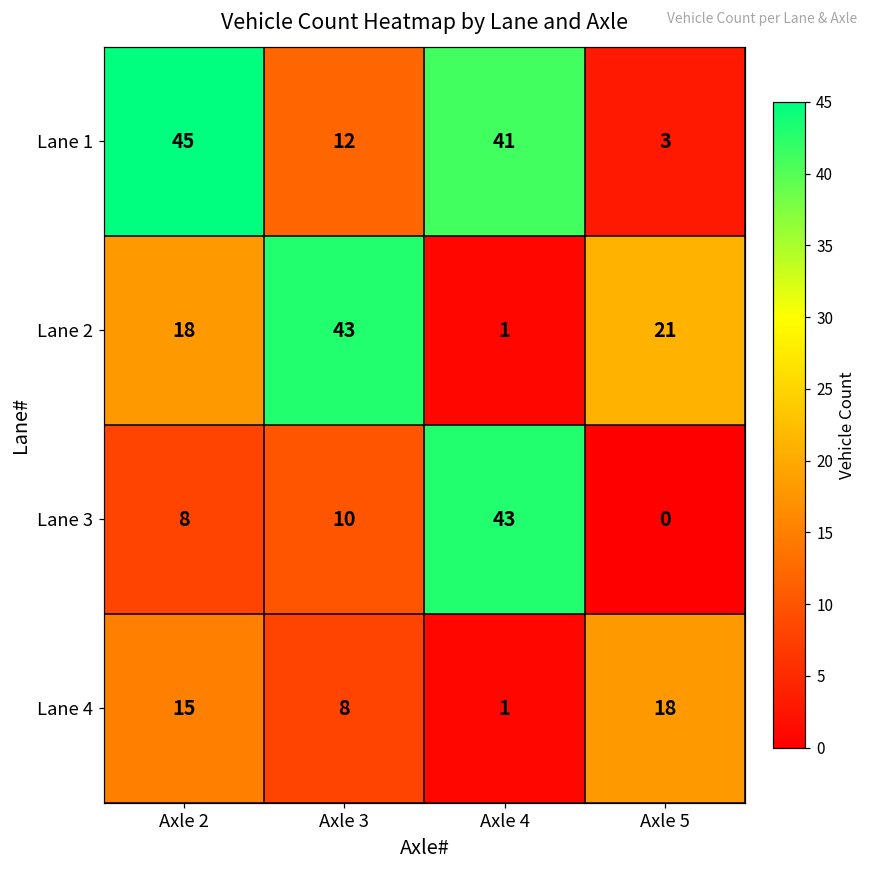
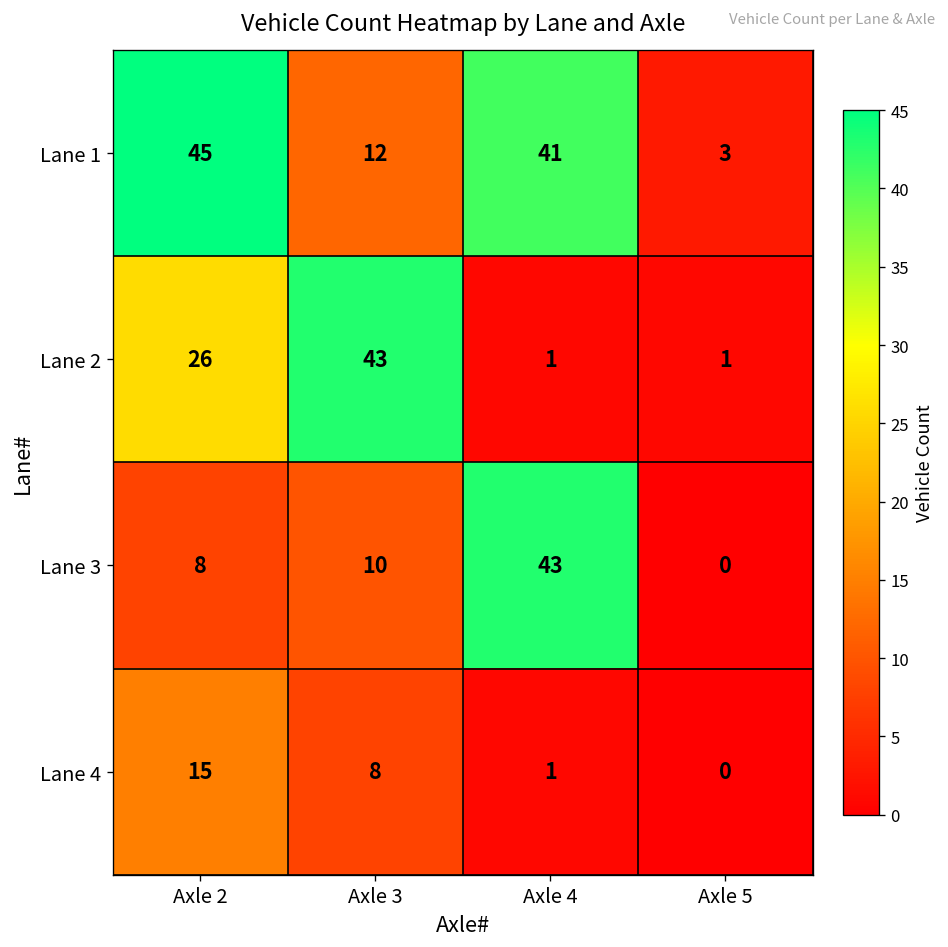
Lane 2, Axle 2: 18 -> 26
Lane 2, Axle 5: 21 -> 1
Lane 4, Axle 5: 18 -> 0
